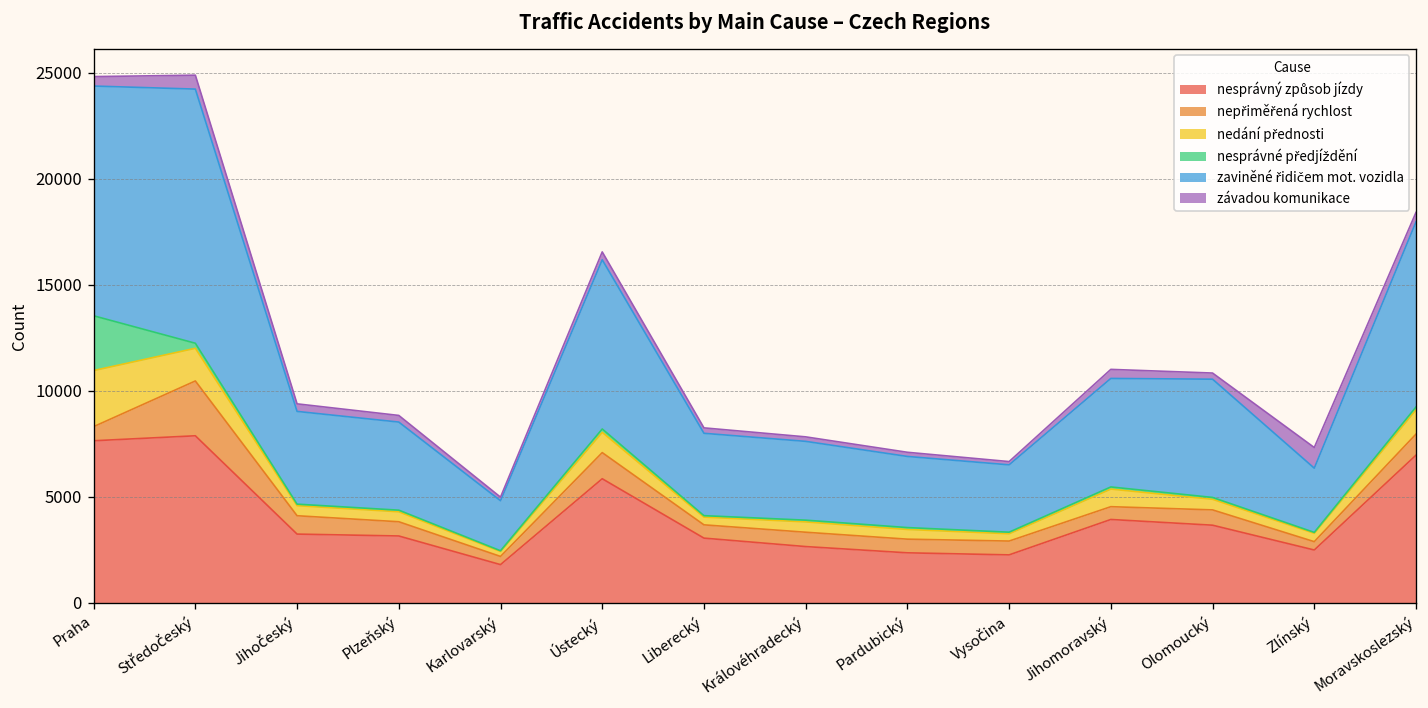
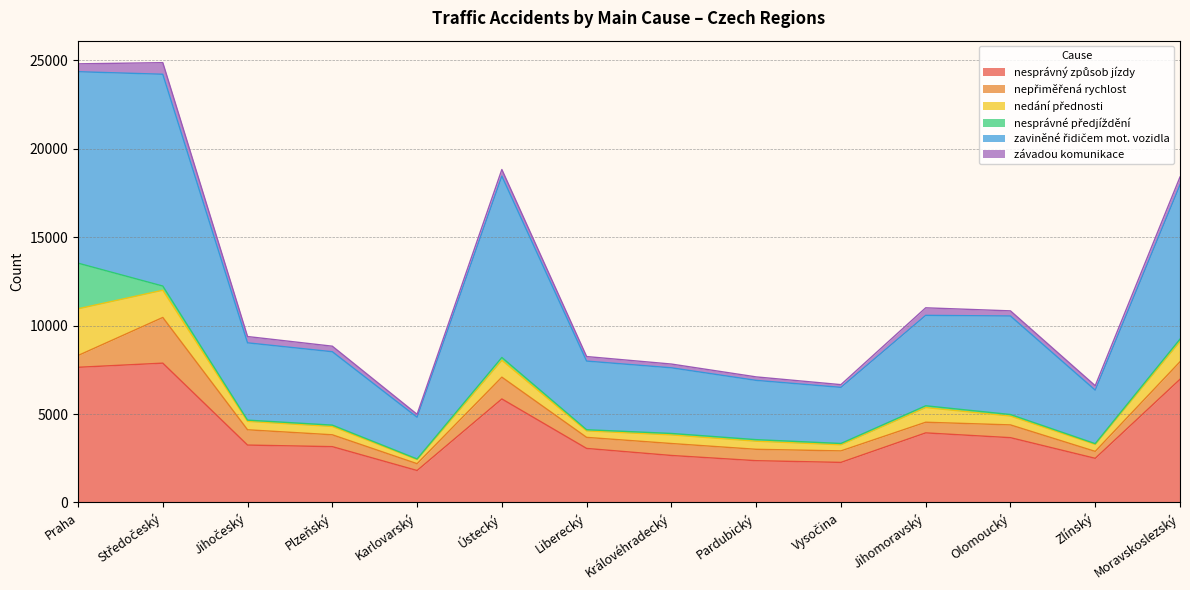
zaviněné řidičem mot. vozidla, Ústecký: 8000 -> 10300
závadou komunikace, Zlínský: 1000 -> 300
